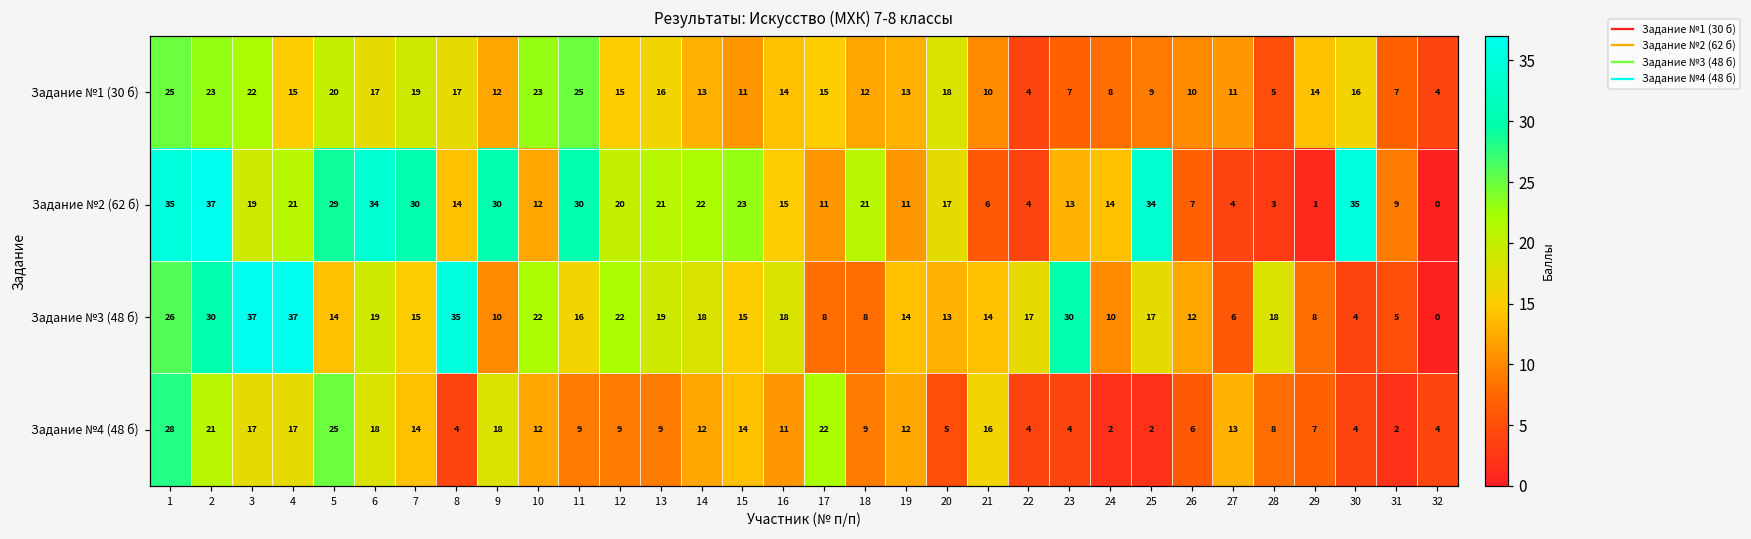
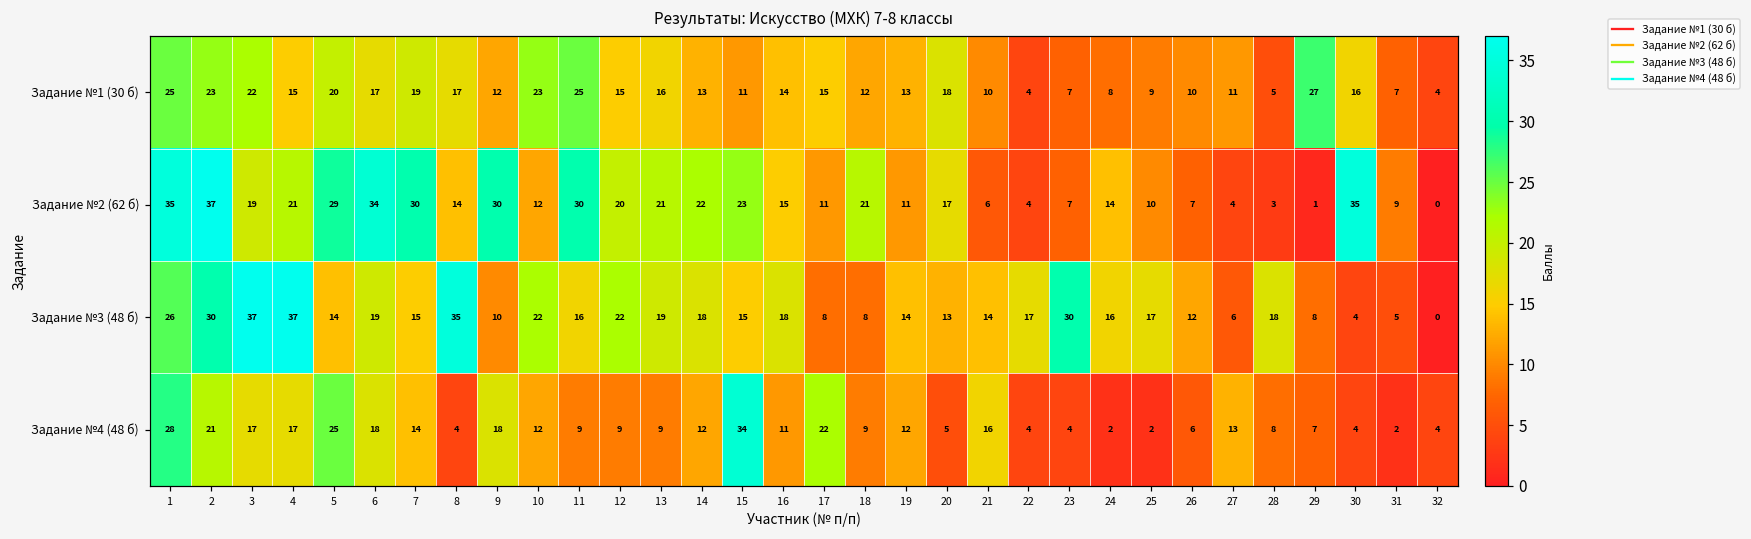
Задание №1 (30 б), 29: 14 -> 27
Задание №2 (62 б), 23: 13 -> 7
Задание №2 (62 б), 25: 34 -> 10
Задание №3 (48 б), 24: 10 -> 16
Задание №4 (48 б), 15: 14 -> 34
